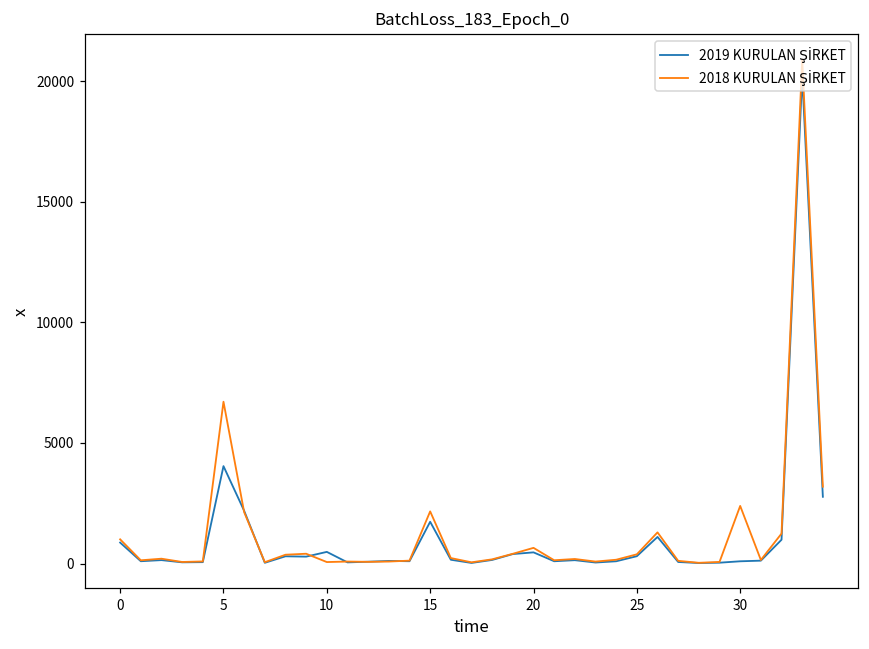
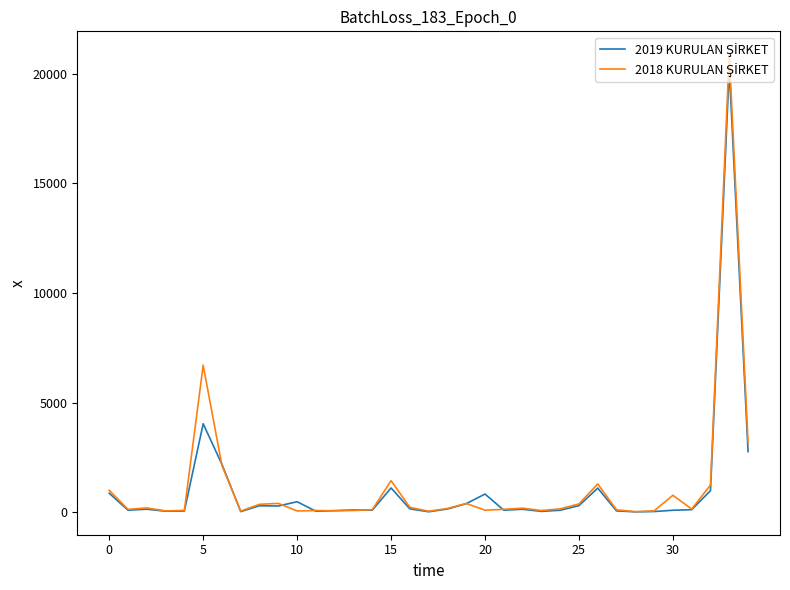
2019 KURULAN ŞİRKET, 15: 1700 -> 1100
2018 KURULAN ŞİRKET, 15: 2200 -> 1400
2019 KURULAN ŞİRKET, 20: 500 -> 800
2018 KURULAN ŞİRKET, 20: 700 -> 100
2018 KURULAN ŞİRKET, 30: 2400 -> 800
